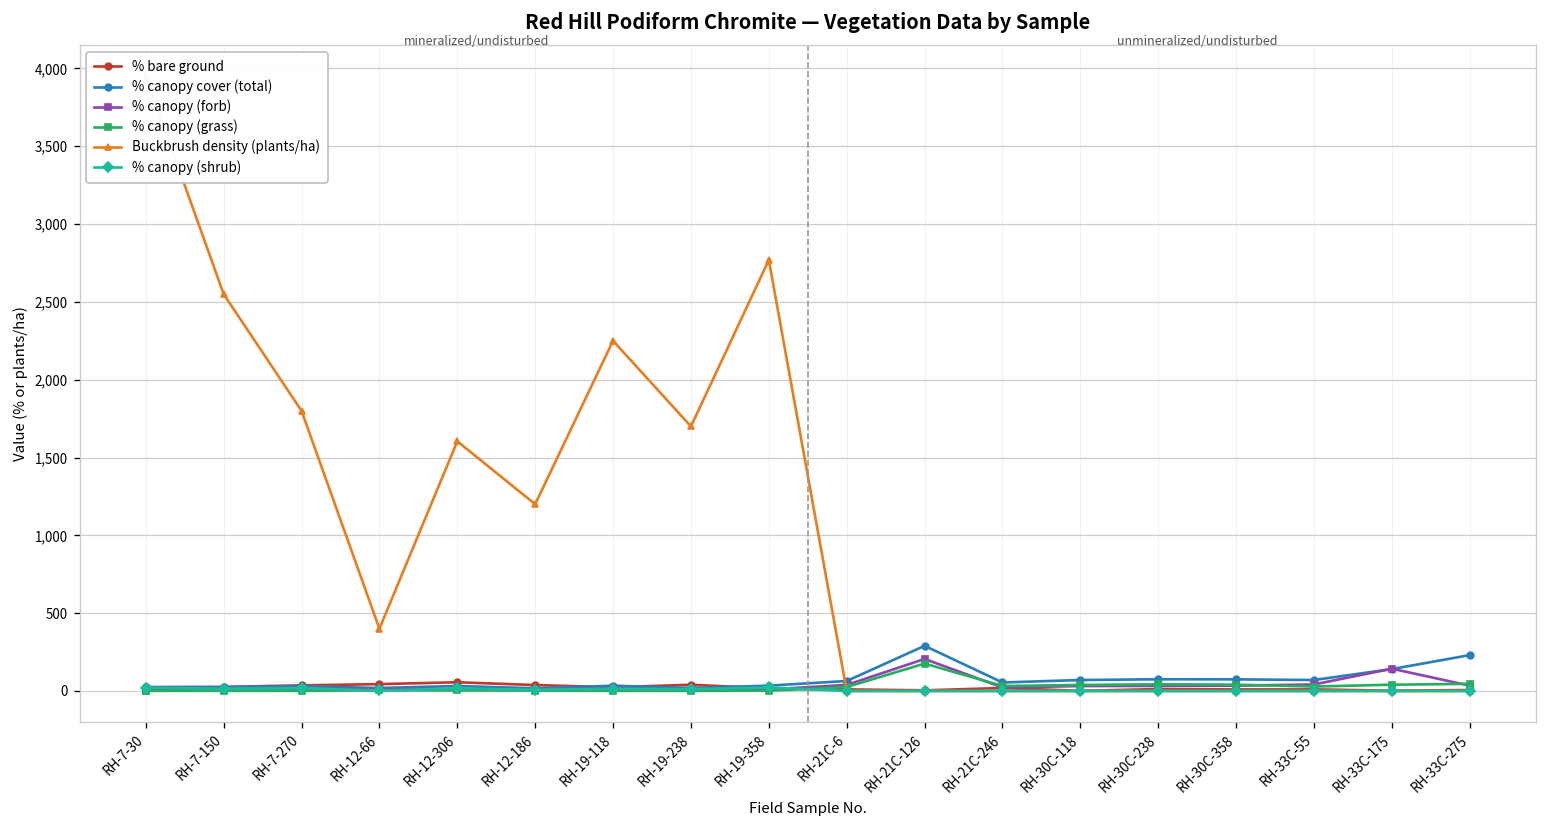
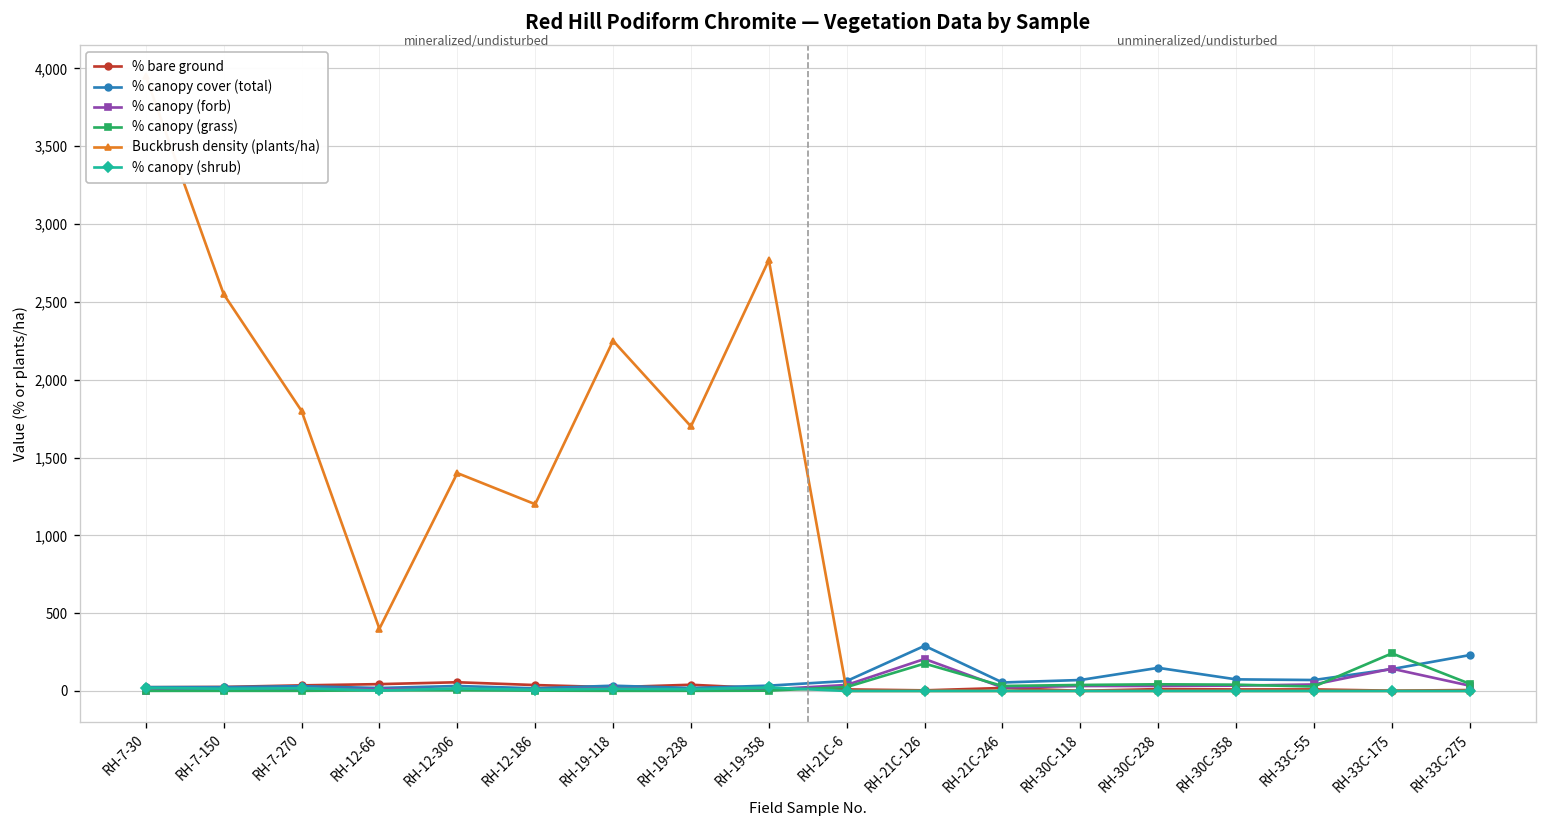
Buckbrush density (plants/ha), RH-12-306: 1,600 -> 1,400
% canopy cover (total), RH-30C-238: 80 -> 150
% canopy (grass), RH-33C-175: 40 -> 240
